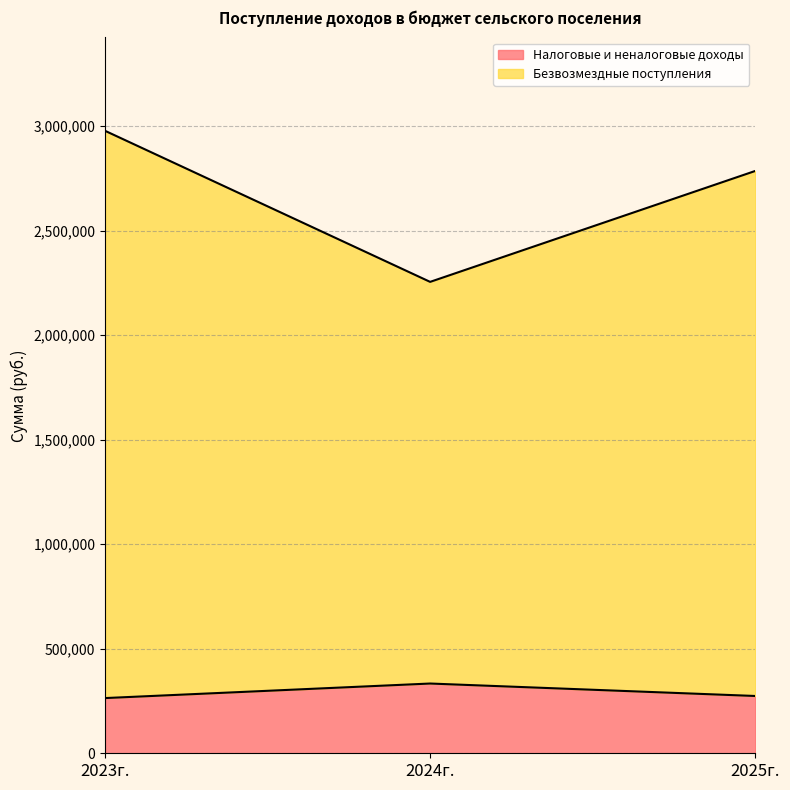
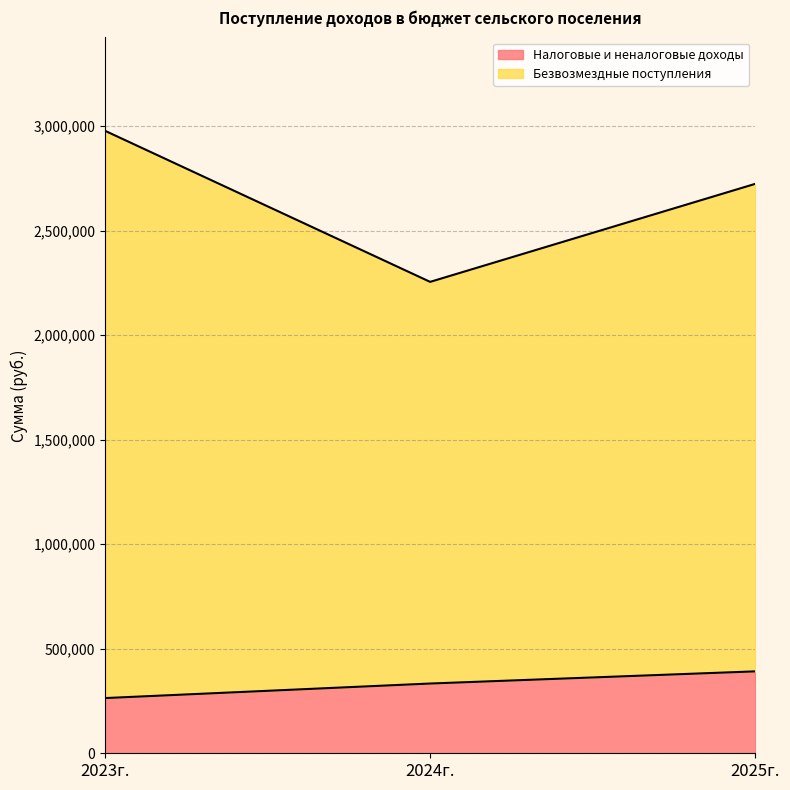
Налоговые и неналоговые доходы, 2025г.: 270,000 -> 390,000
Безвозмездные поступления, 2025г.: 2,510,000 -> 2,330,000
